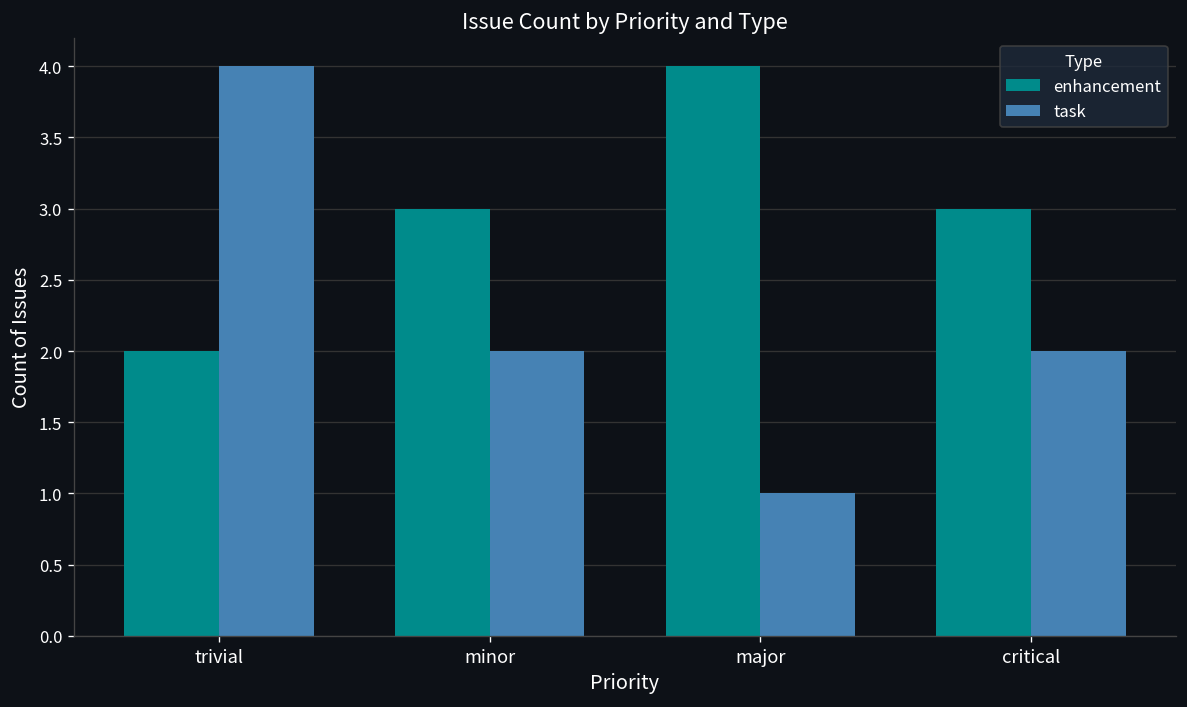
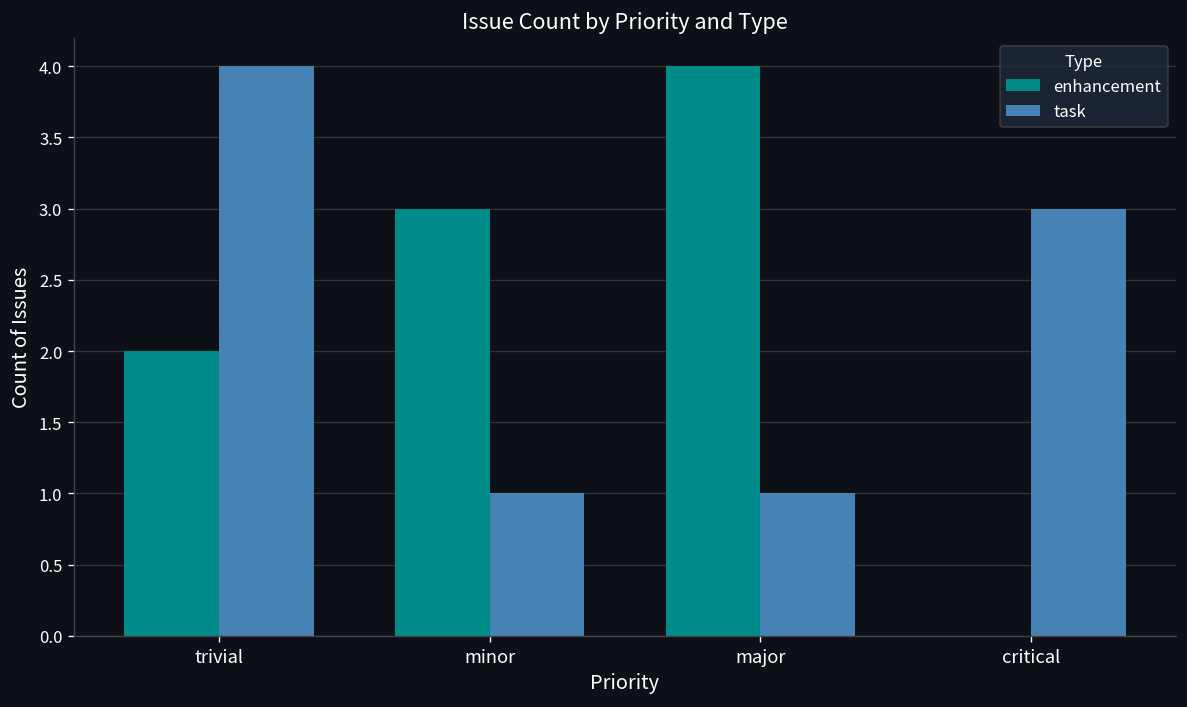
task, minor: 2 -> 1
enhancement, critical: 3 -> 0
task, critical: 2 -> 3
